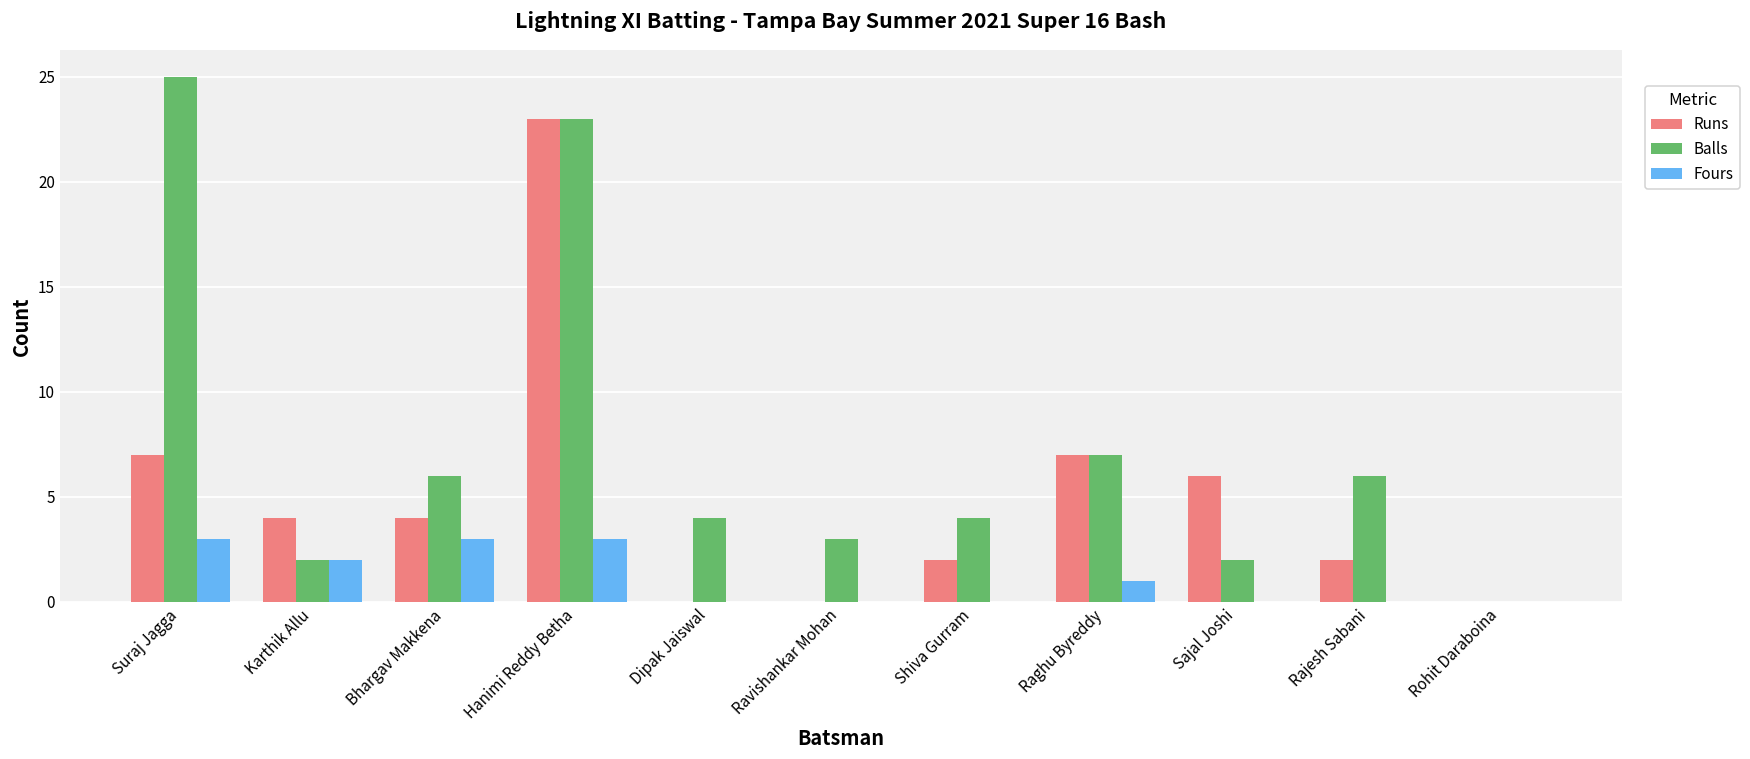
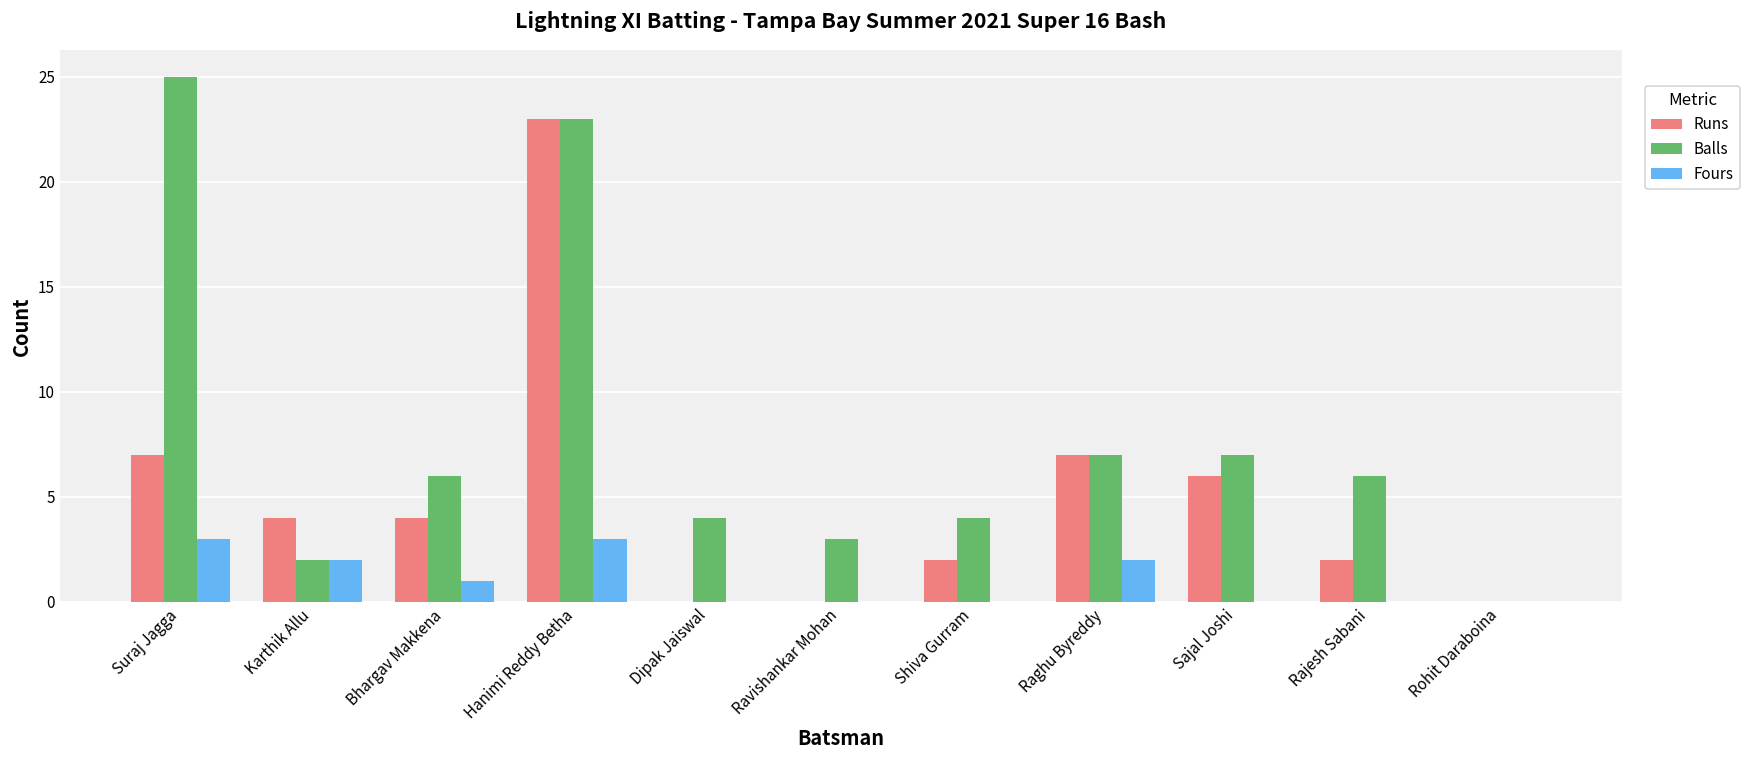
Fours, Bhargav Makkena: 3 -> 1
Fours, Raghu Byreddy: 1 -> 2
Balls, Sajal Joshi: 2 -> 7
